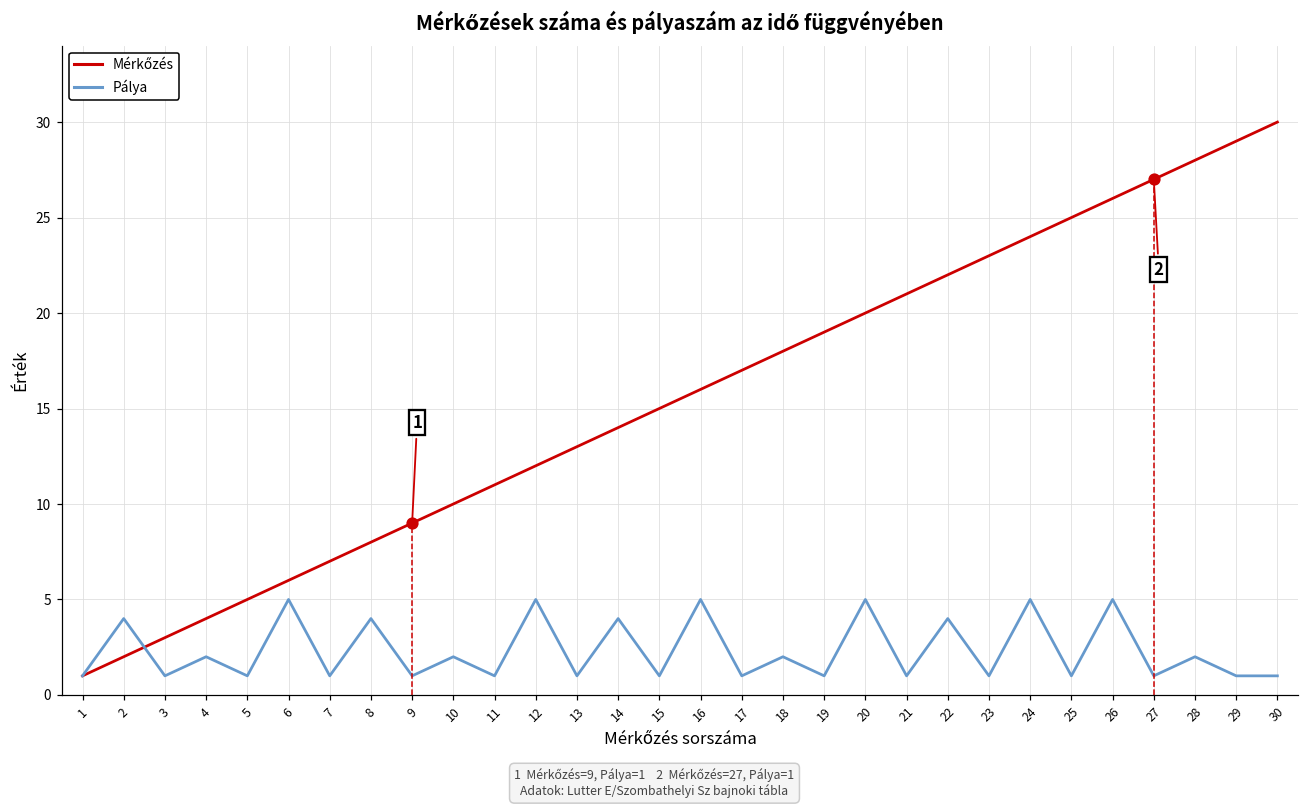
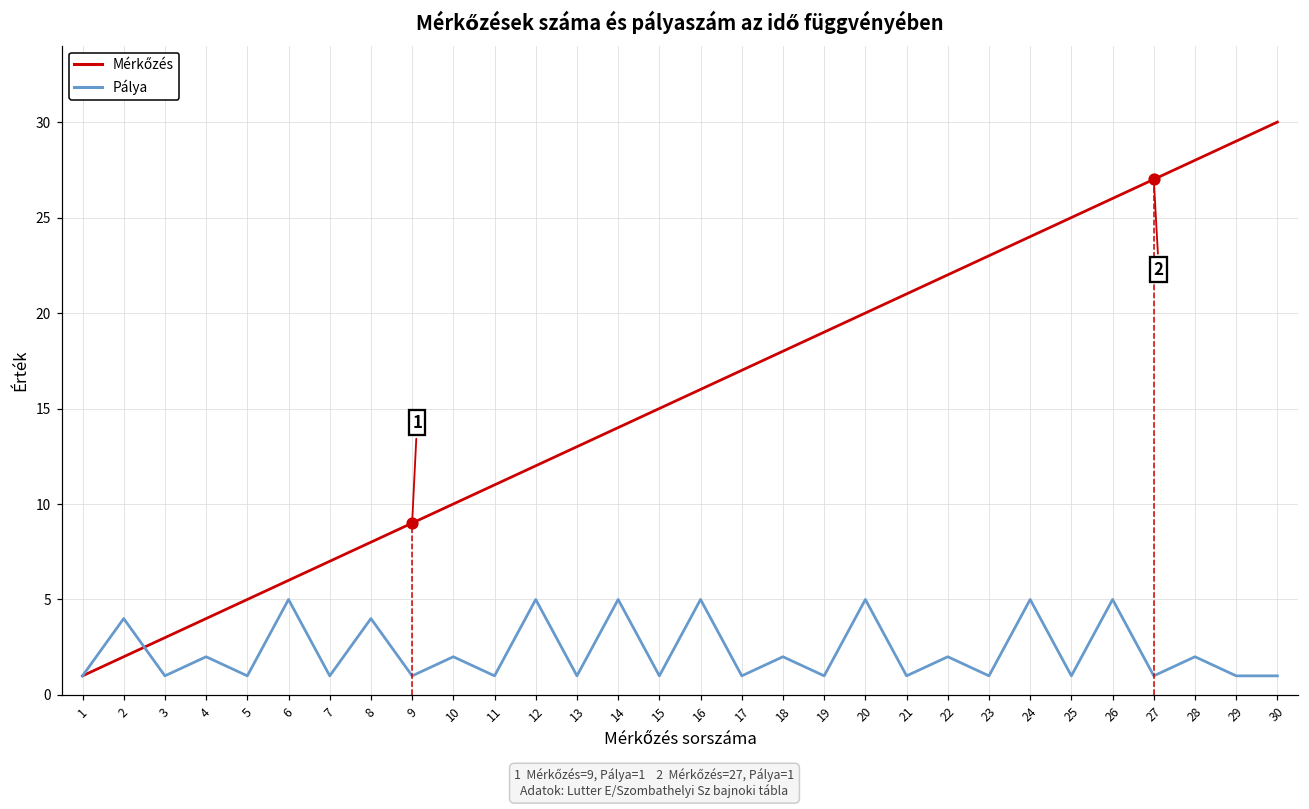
Pálya, 14: 4 -> 5
Pálya, 22: 4 -> 2
